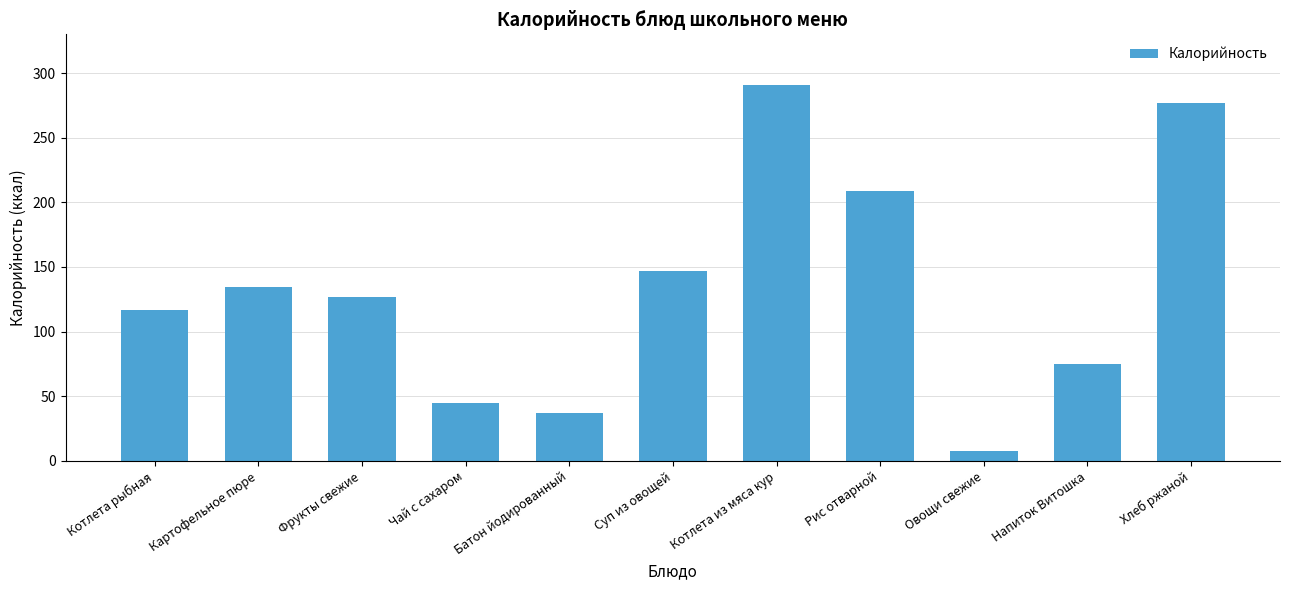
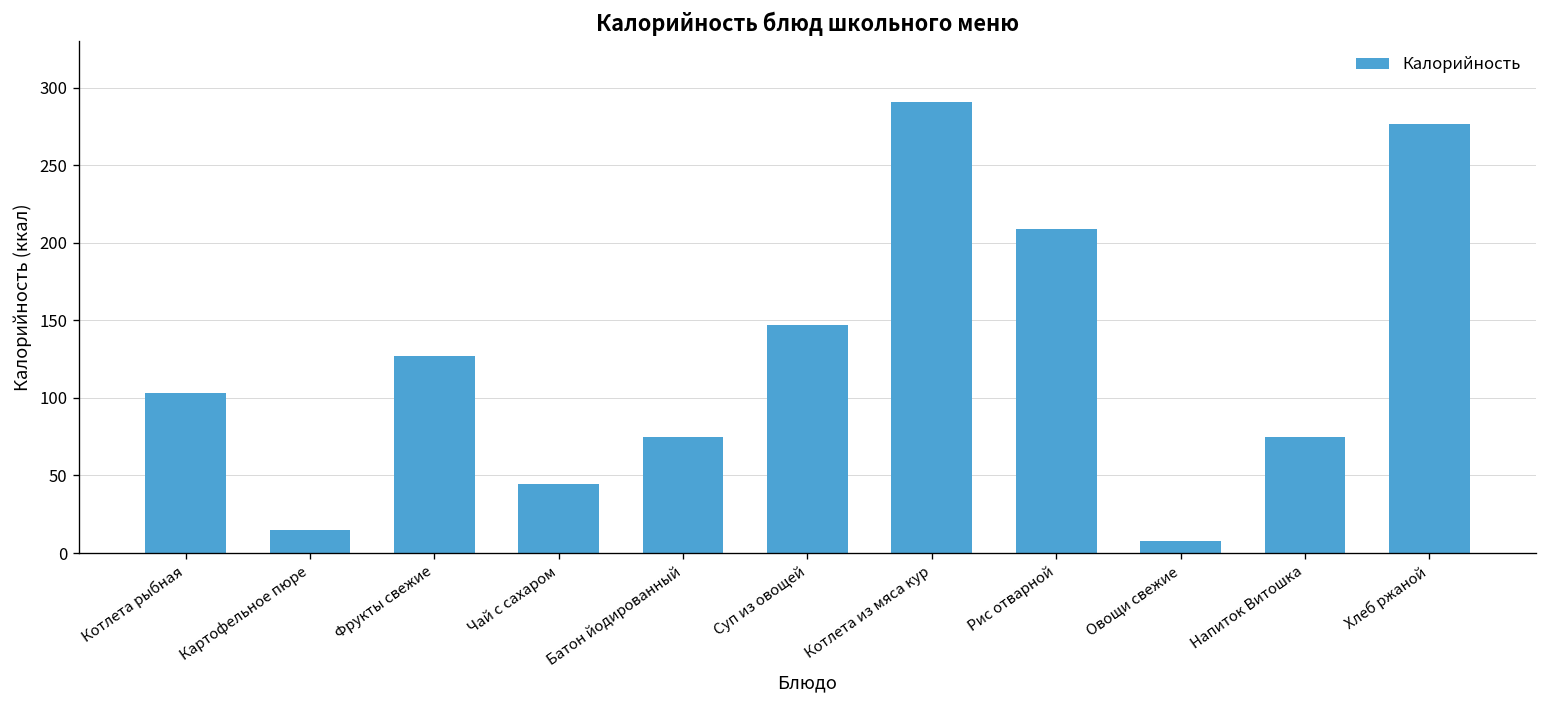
Котлета рыбная: 117 -> 104
Картофельное пюре: 135 -> 15
Батон йодированный: 37 -> 75
